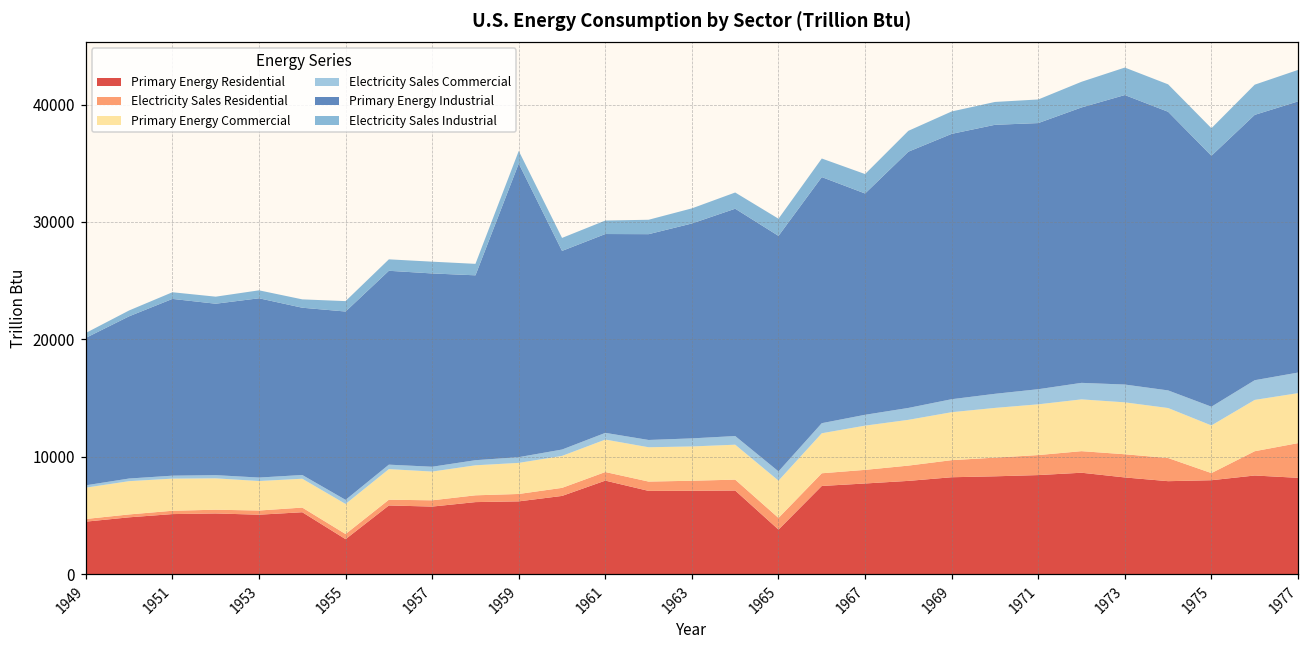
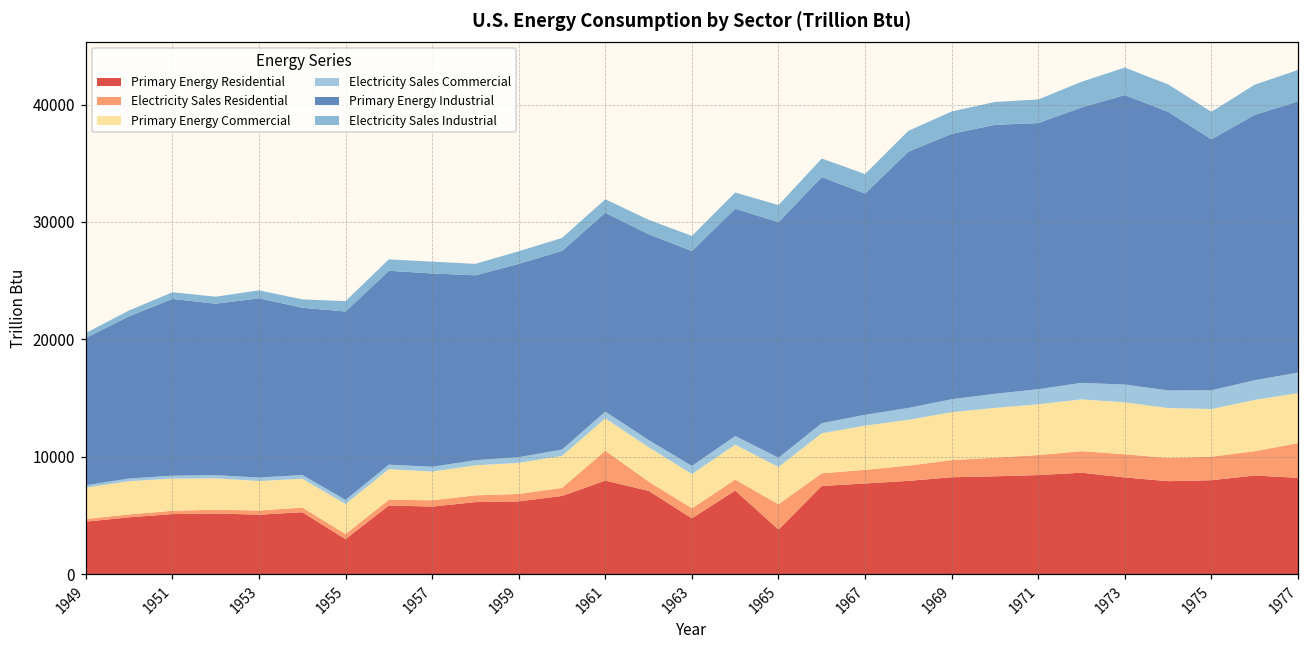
Primary Energy Industrial, 1959: 25000 -> 16500
Electricity Sales Residential, 1961: 700 -> 2500
Primary Energy Residential, 1963: 7100 -> 4700
Electricity Sales Residential, 1965: 1000 -> 2200
Electricity Sales Residential, 1975: 600 -> 2000
